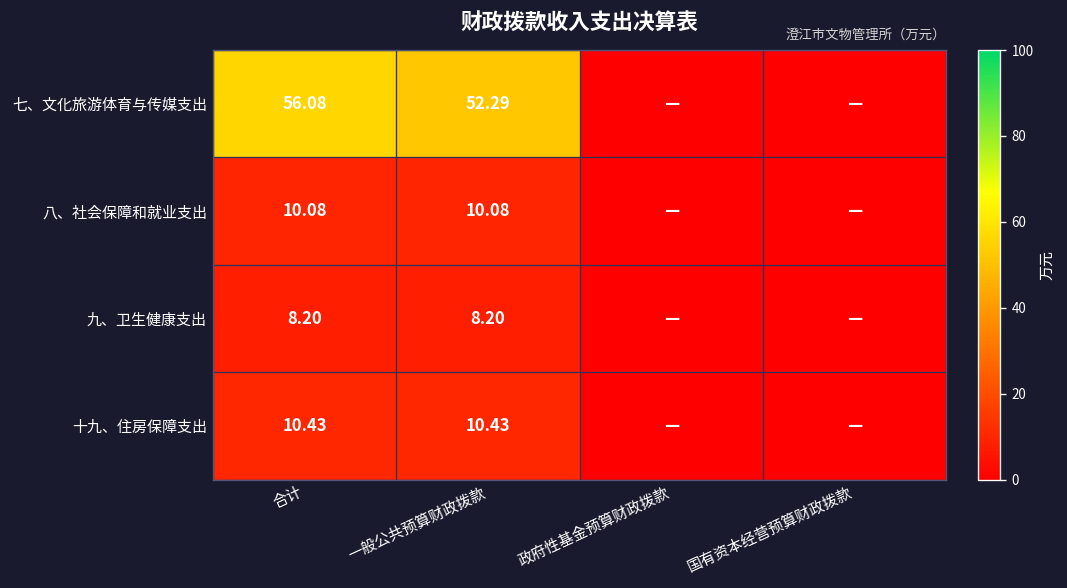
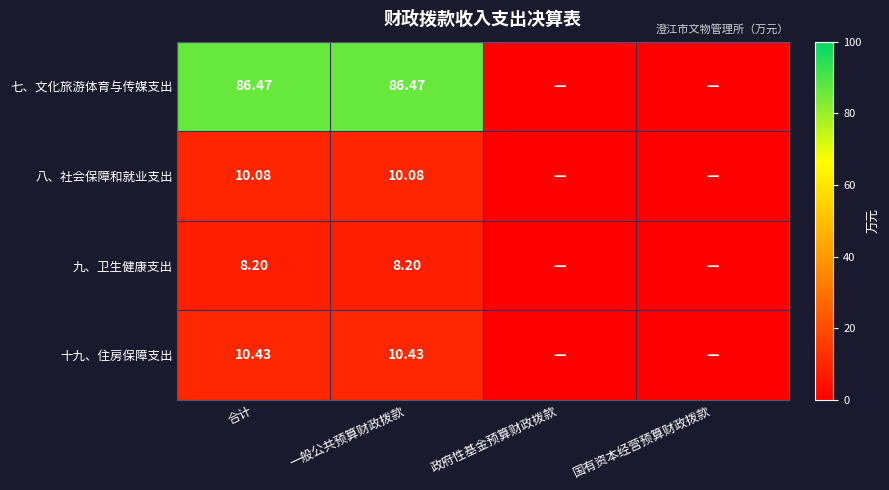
七、文化旅游体育与传媒支出, 合计: 56.08 -> 86.47
七、文化旅游体育与传媒支出, 一般公共预算财政拨款: 52.29 -> 86.47
